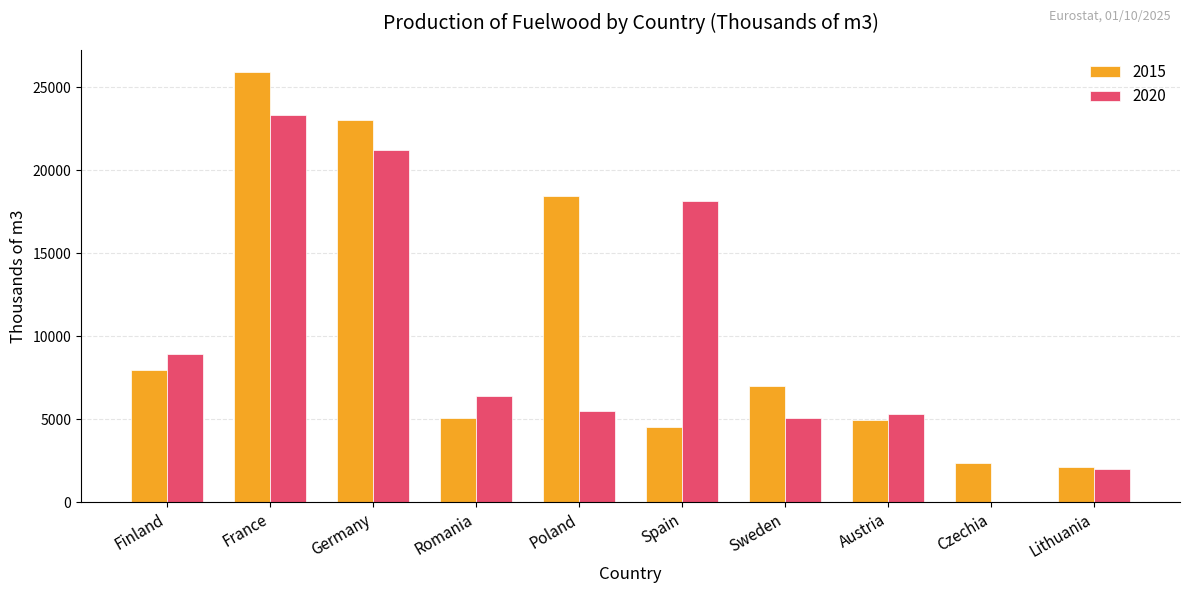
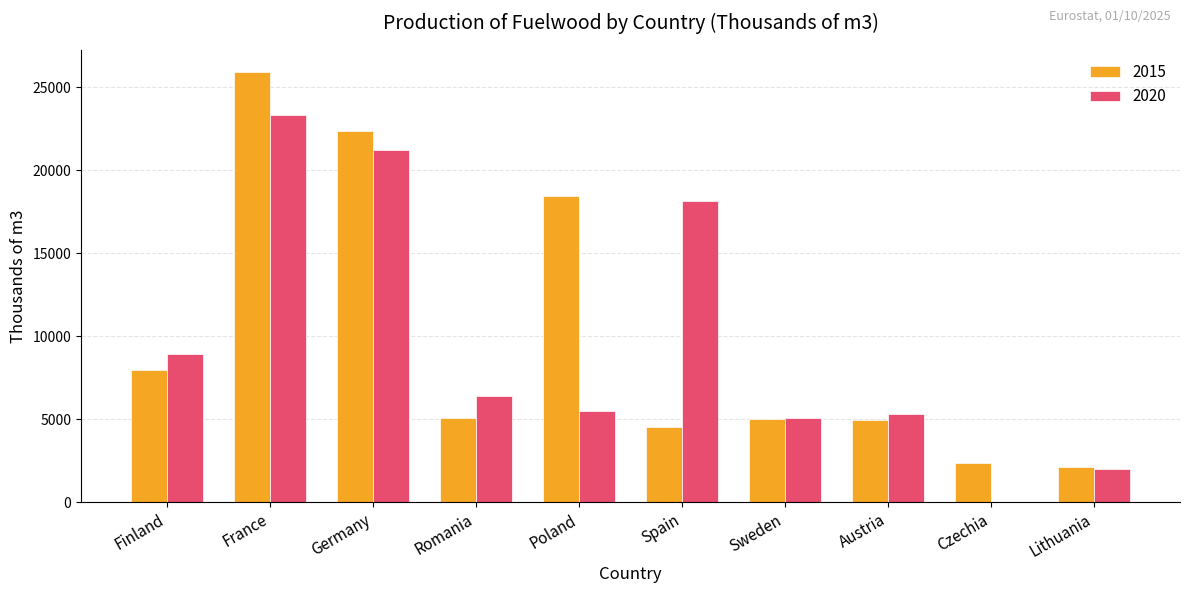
2015, Germany: 23100 -> 22400
2015, Sweden: 7000 -> 5000
